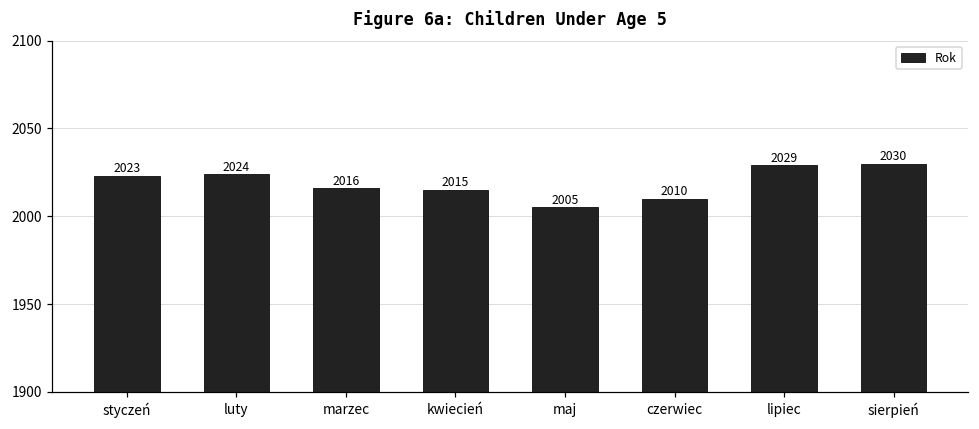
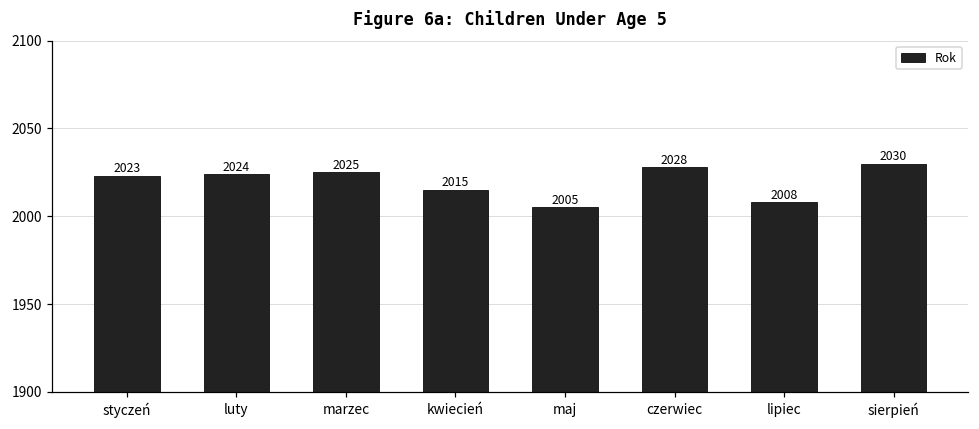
marzec: 2016 -> 2025
czerwiec: 2010 -> 2028
lipiec: 2029 -> 2008
